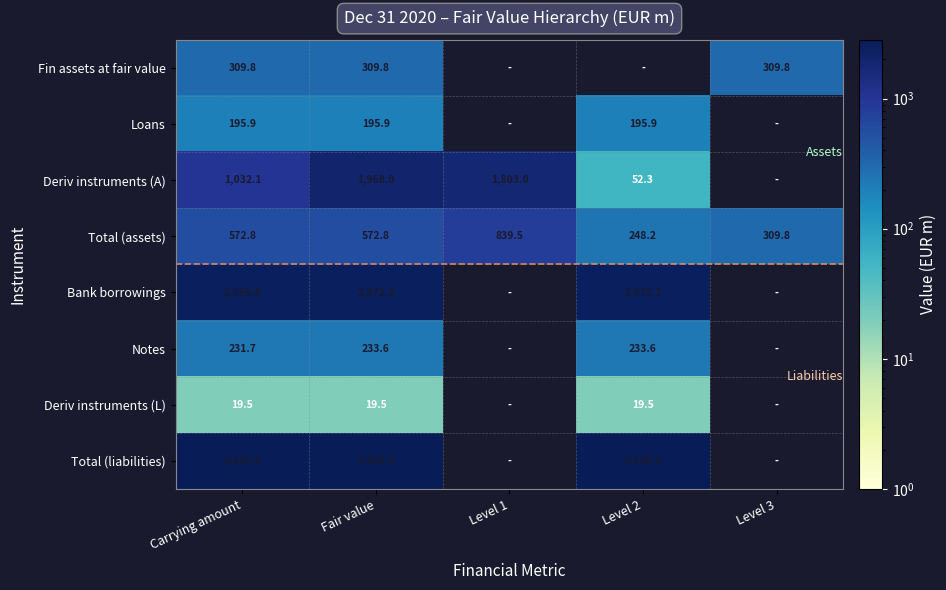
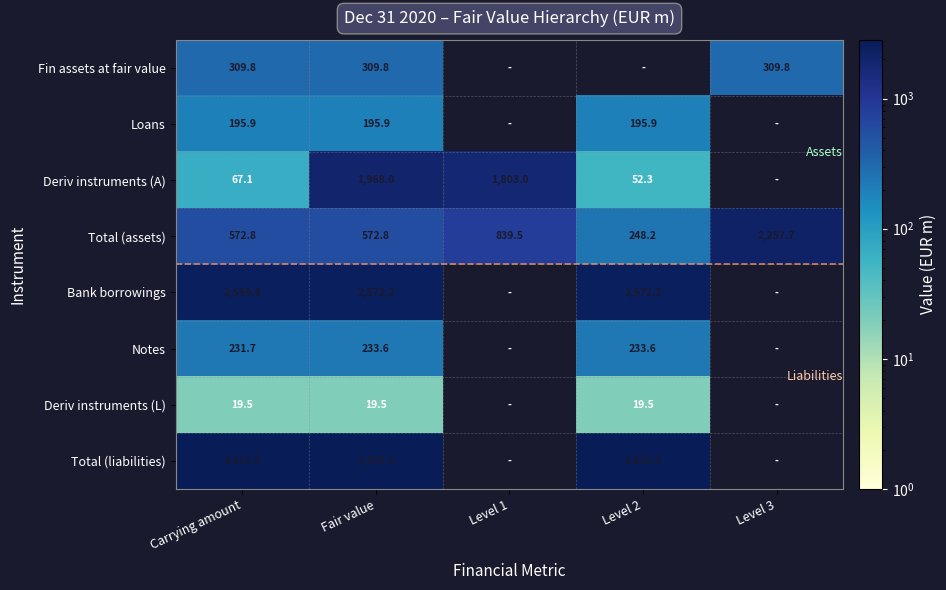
Deriv instruments (A), Carrying amount: 1,032.1 -> 67.1
Total (assets), Level 3: 309.8 -> 2,257.7
